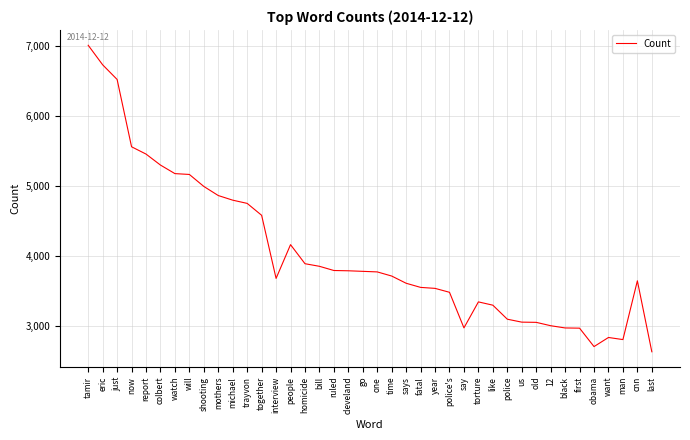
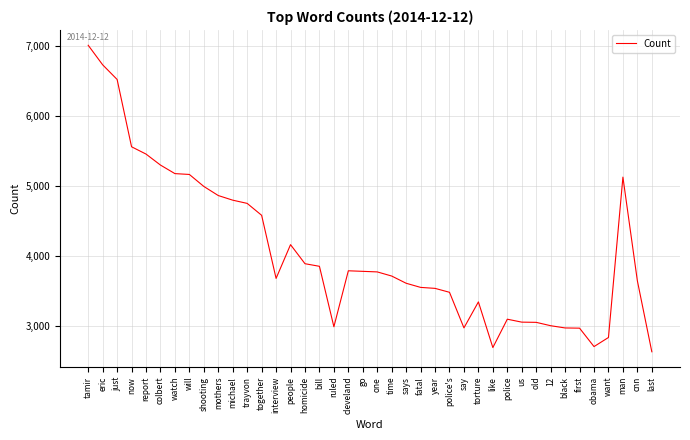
ruled: 3,800 -> 3,000
like: 3,300 -> 2,700
man: 2,800 -> 5,100
